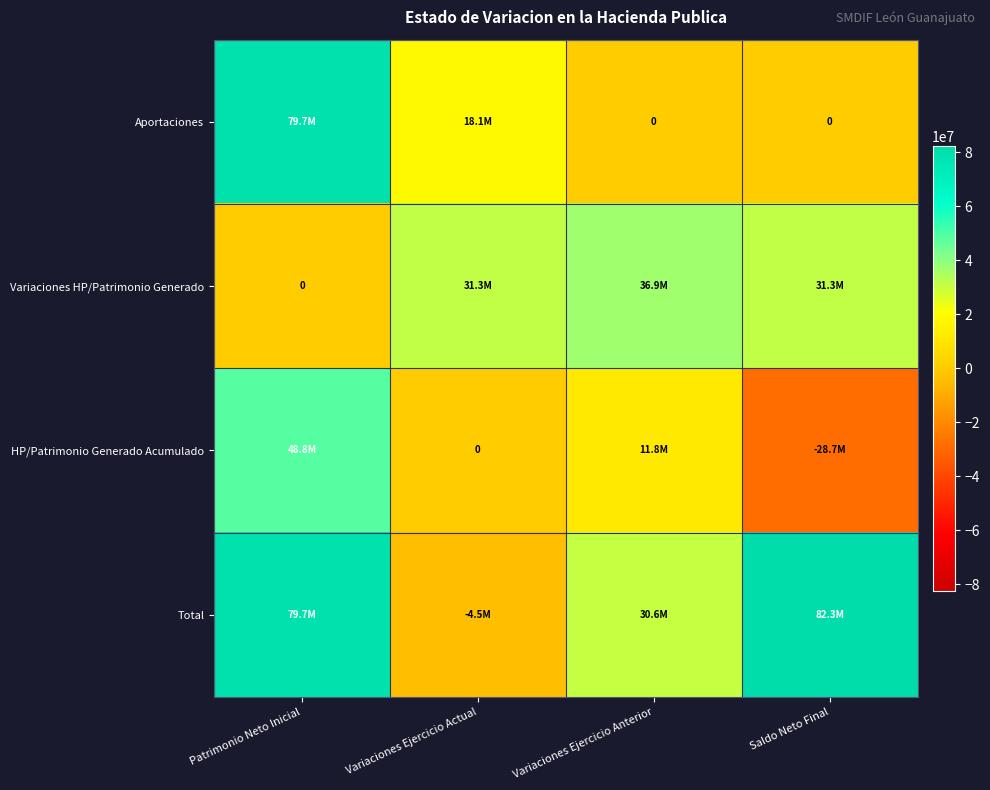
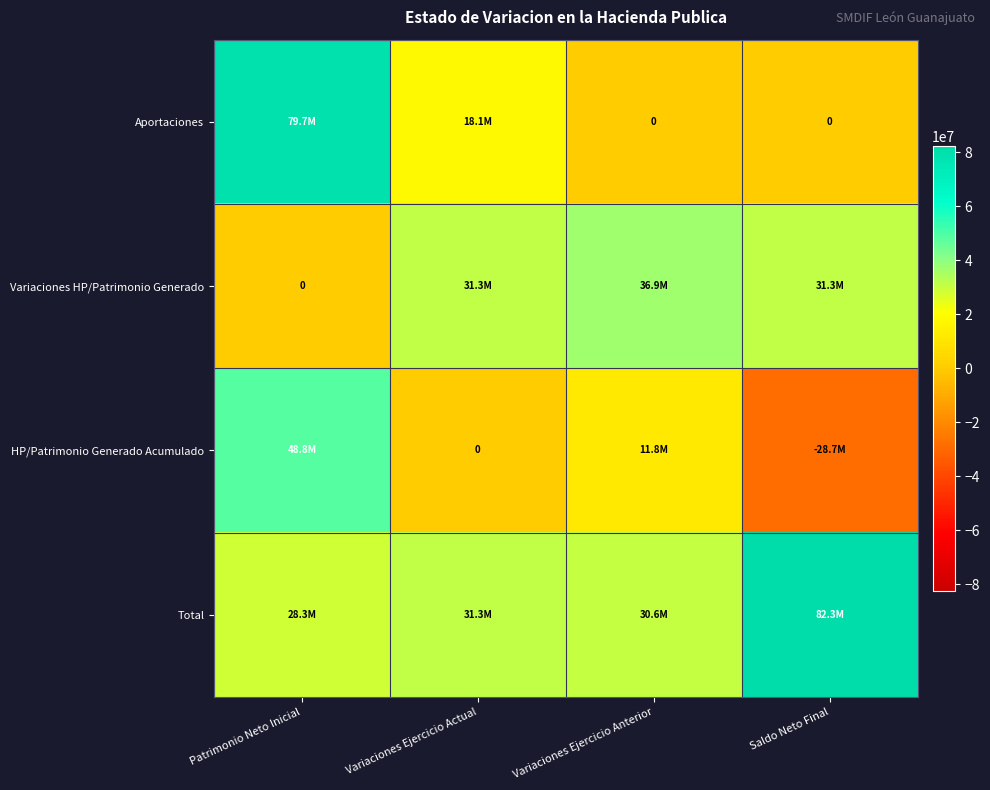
Total, Patrimonio Neto Inicial: 79.7M -> 28.3M
Total, Variaciones Ejercicio Actual: -4.5M -> 31.3M
